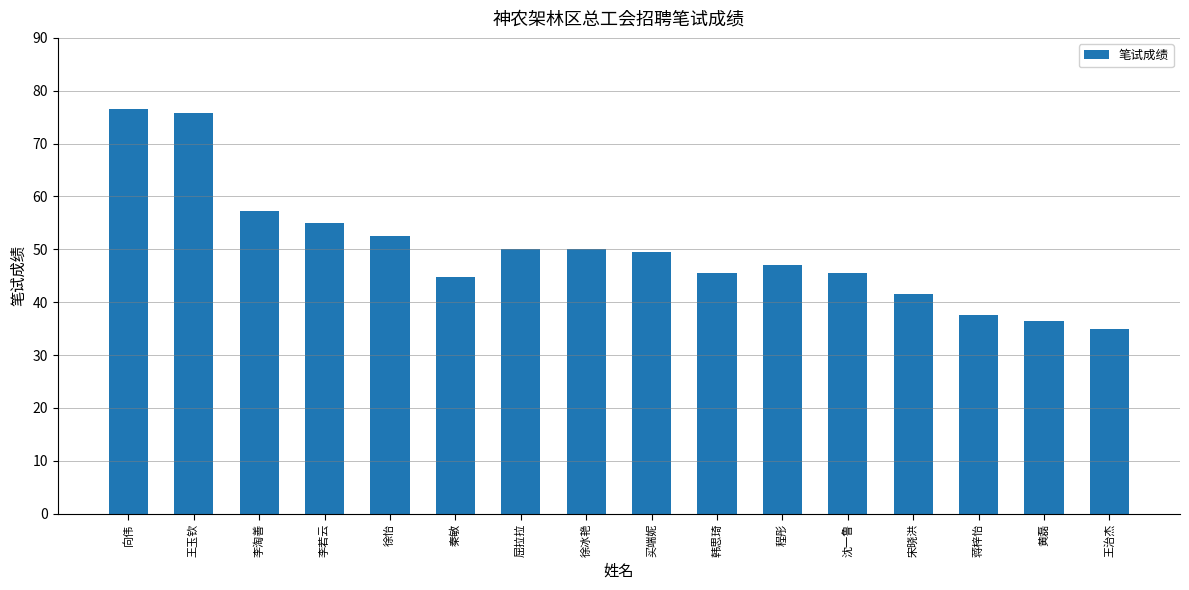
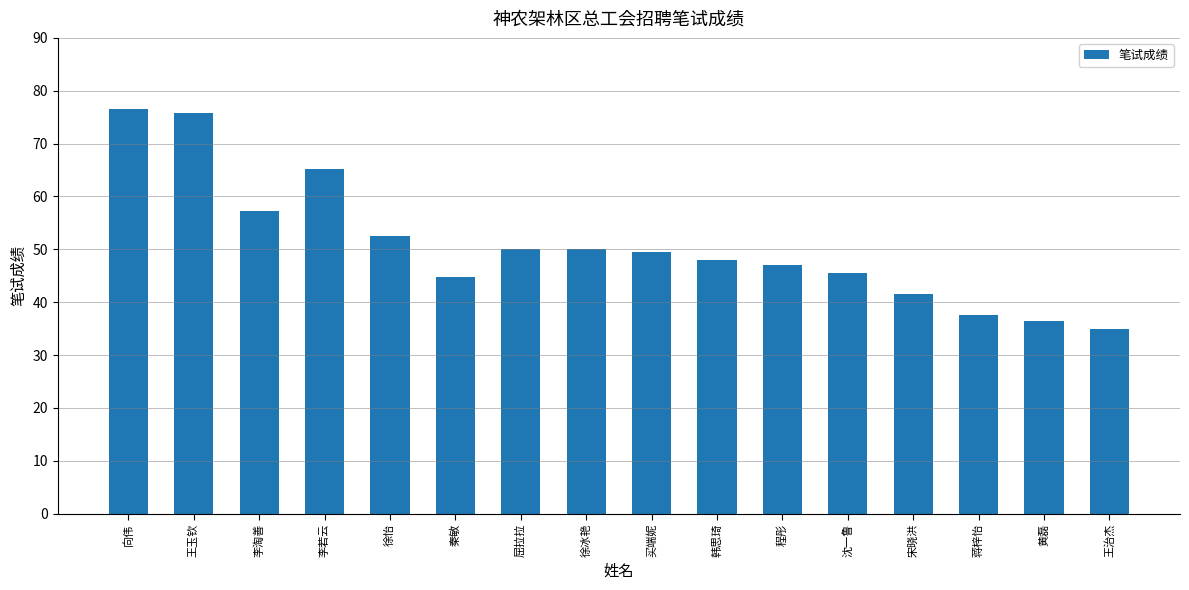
李若云: 55 -> 65
韩思琦: 46 -> 48
